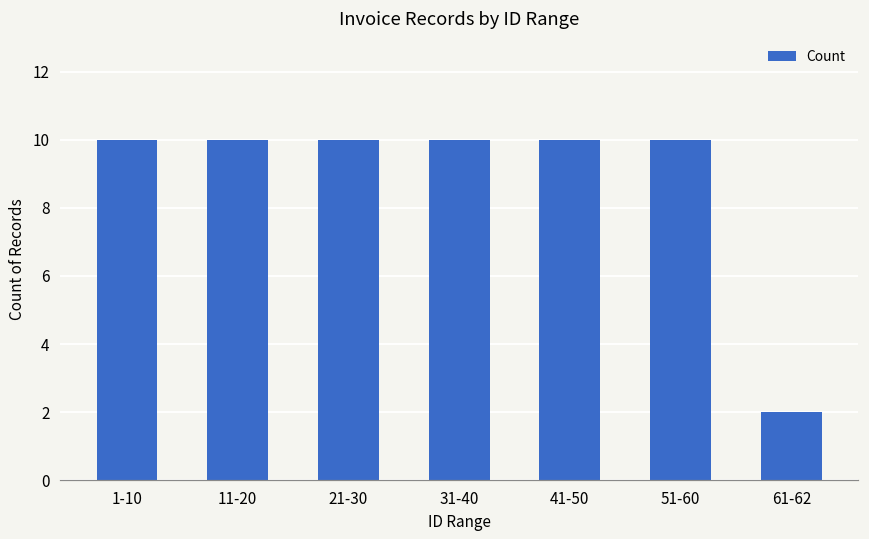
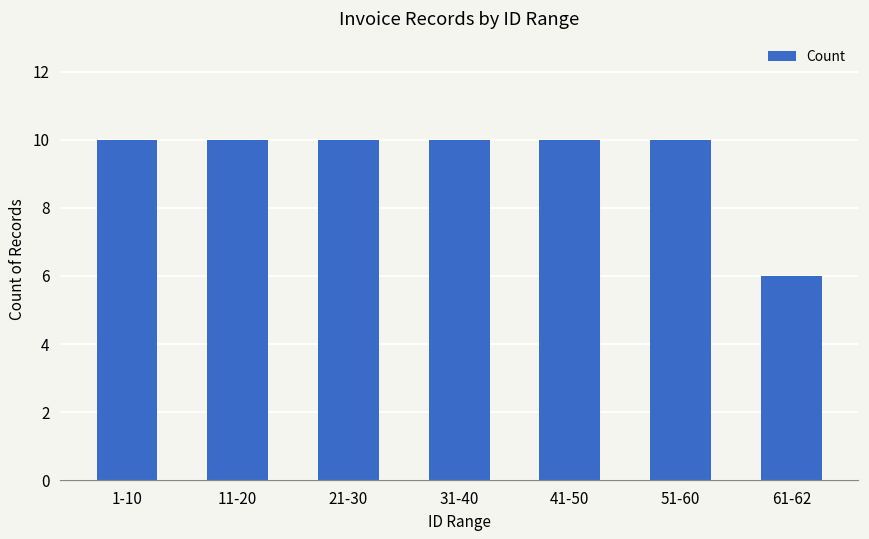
61-62: 2 -> 6
